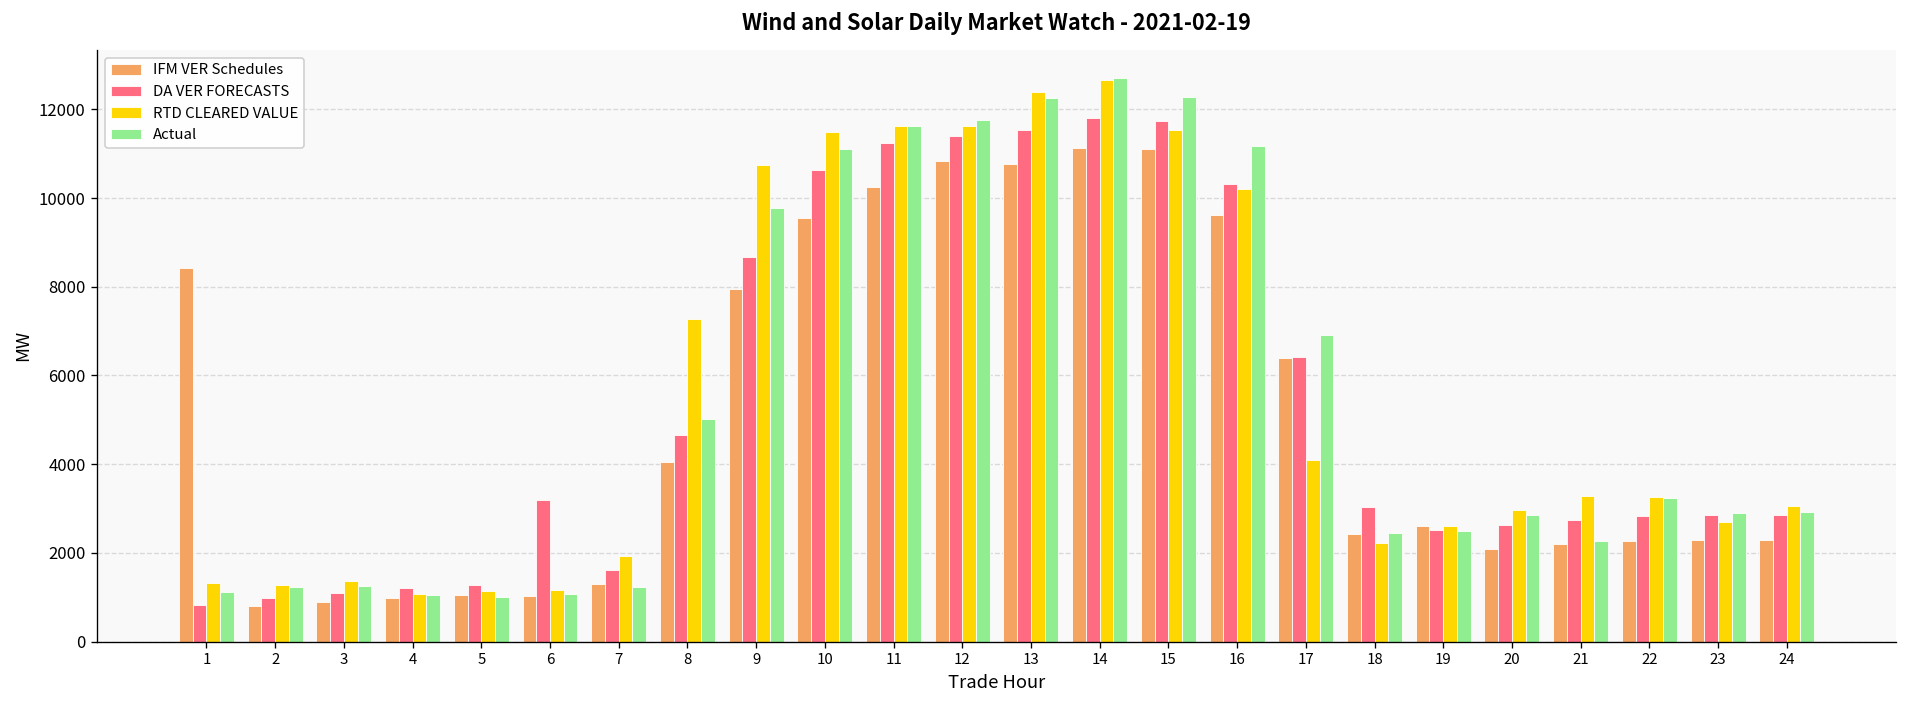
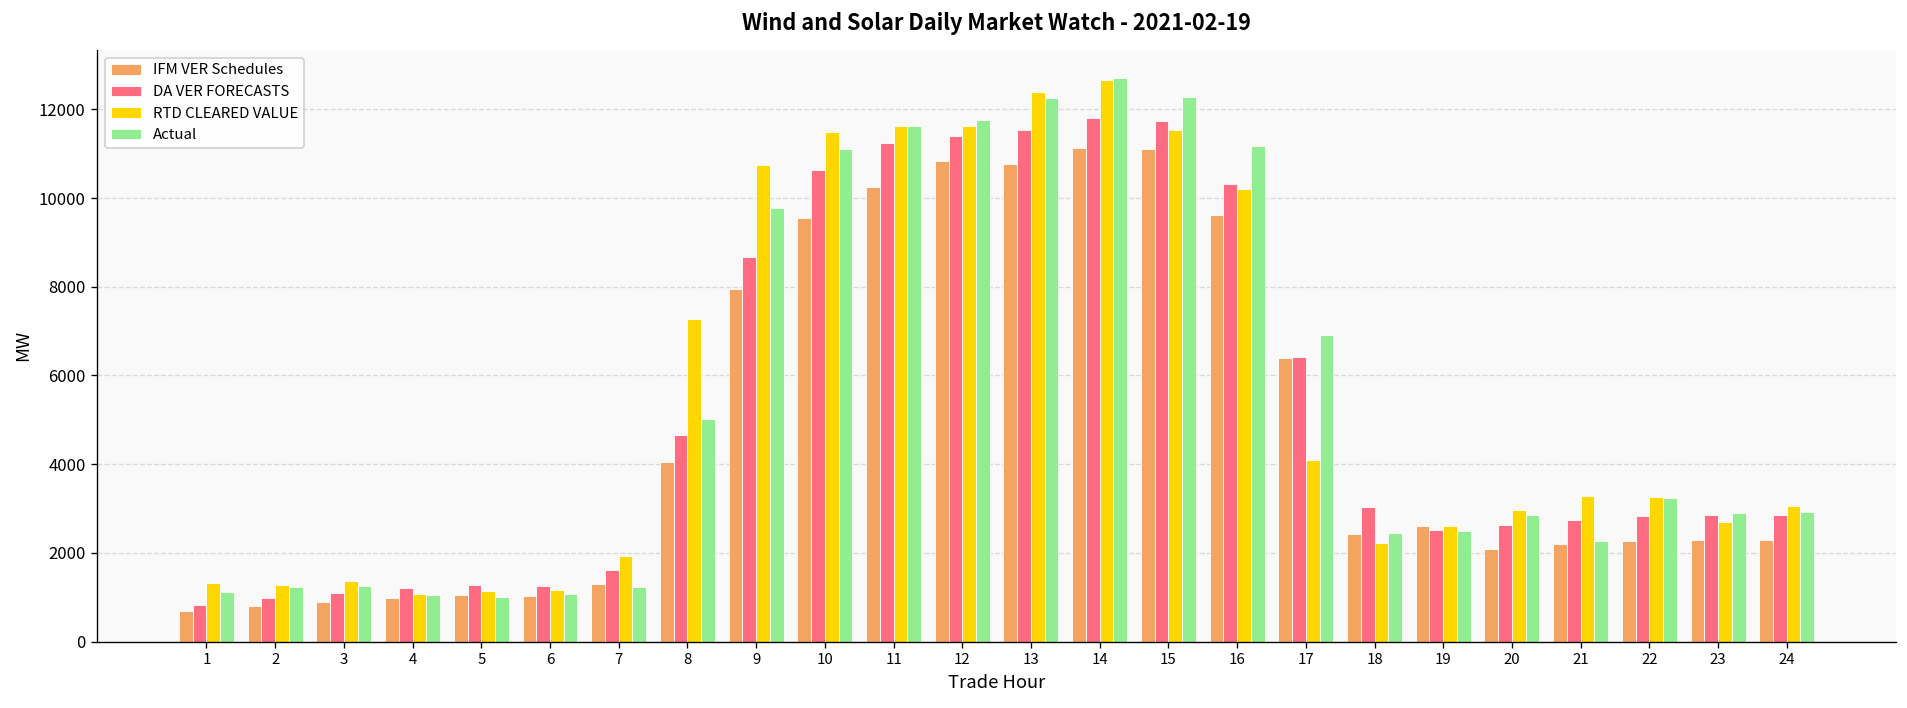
IFM VER Schedules, 1: 8400 -> 700
DA VER FORECASTS, 6: 3200 -> 1300
